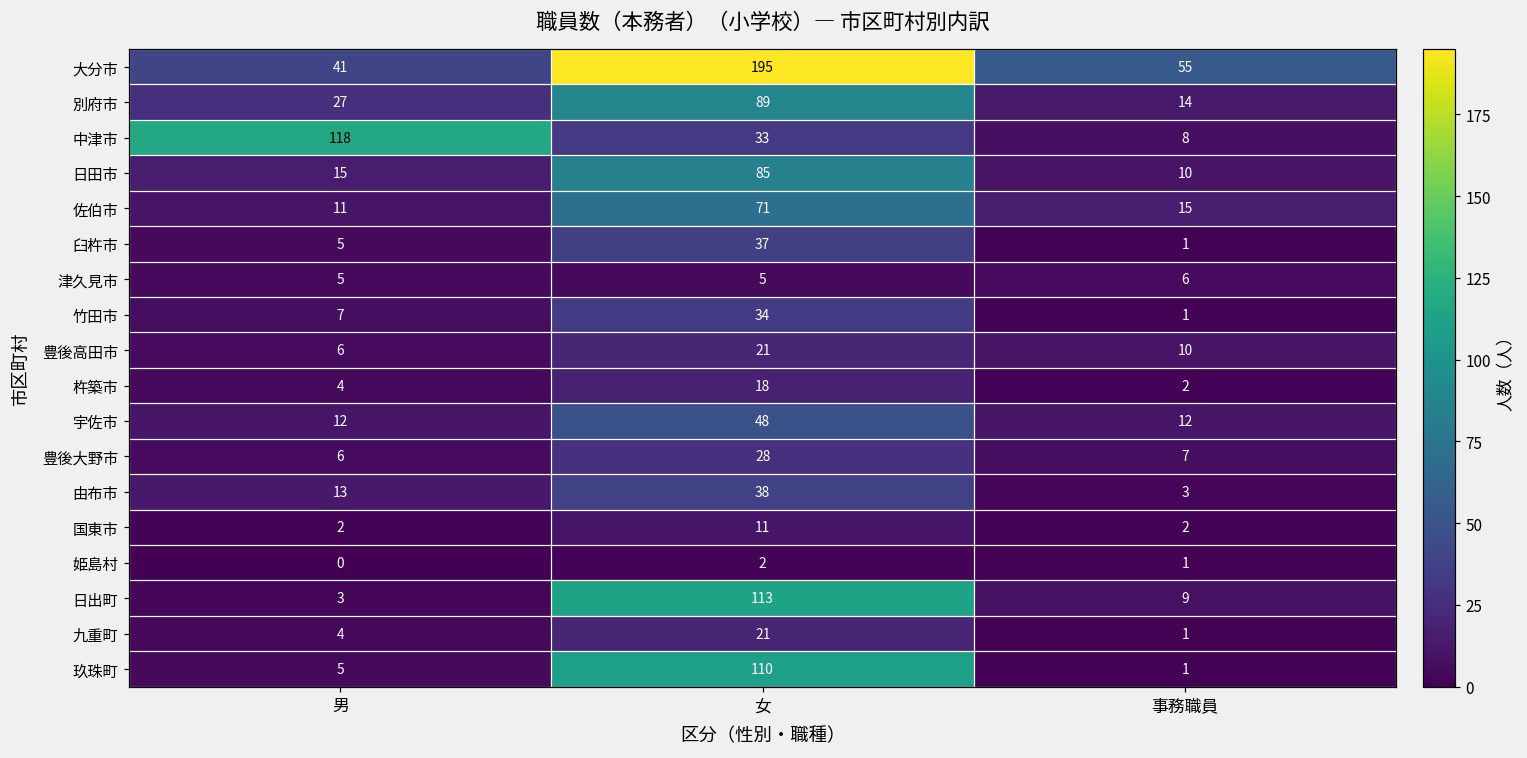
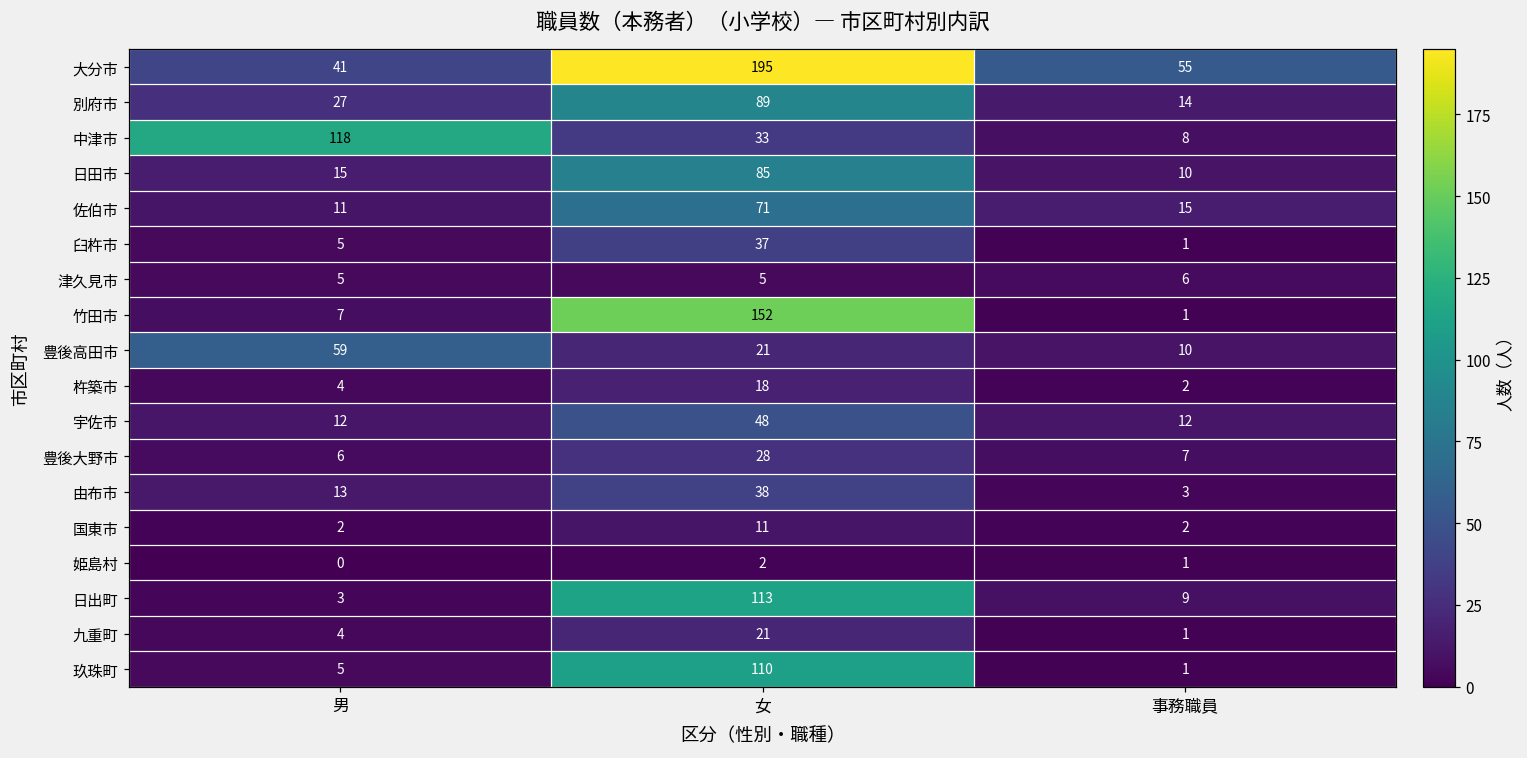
竹田市, 女: 34 -> 152
豊後高田市, 男: 6 -> 59
